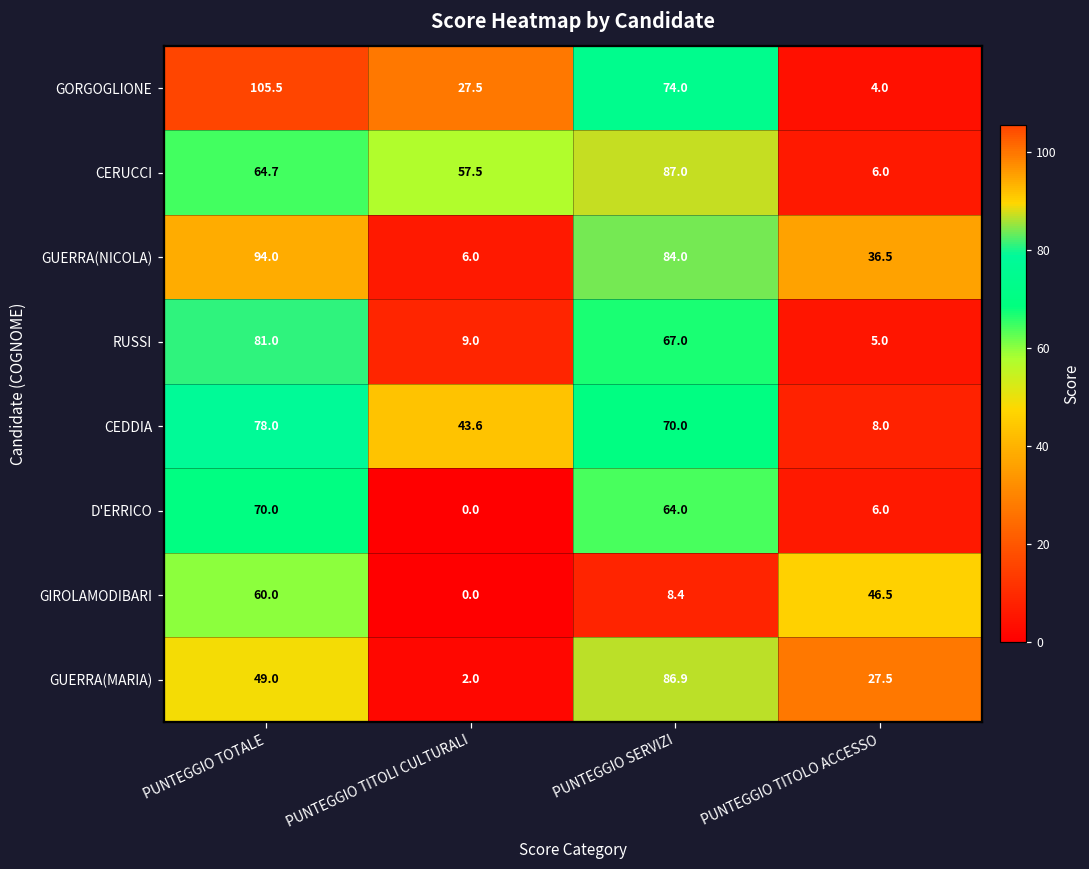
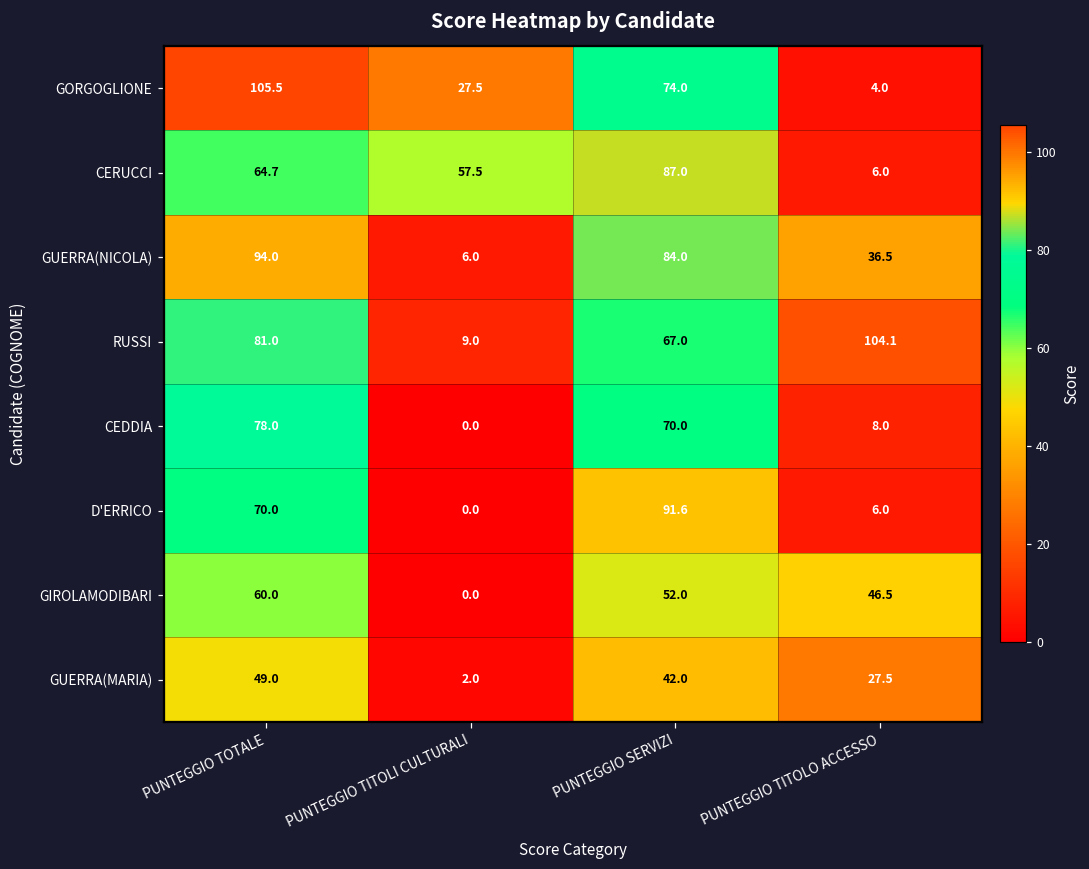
RUSSI, PUNTEGGIO TITOLO ACCESSO: 5.0 -> 104.1
CEDDIA, PUNTEGGIO TITOLI CULTURALI: 43.6 -> 0.0
D'ERRICO, PUNTEGGIO SERVIZI: 64.0 -> 91.6
GIROLAMODIBARI, PUNTEGGIO SERVIZI: 8.4 -> 52.0
GUERRA(MARIA), PUNTEGGIO SERVIZI: 86.9 -> 42.0
